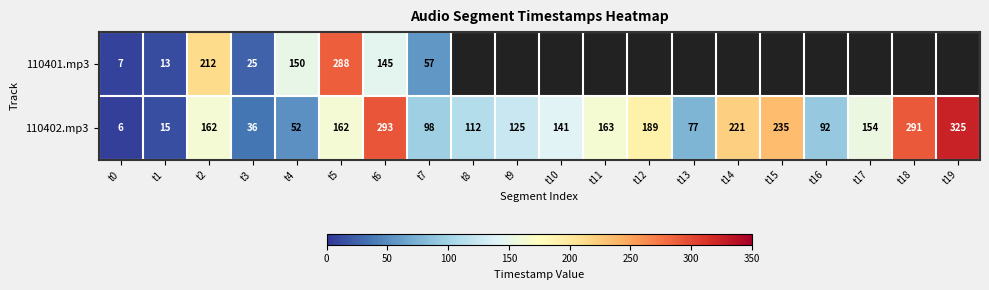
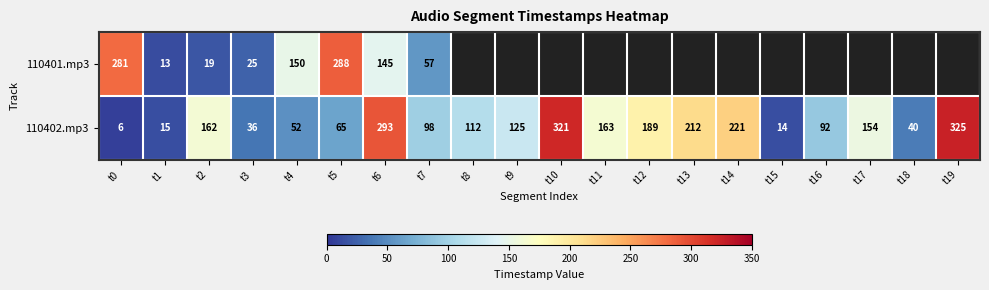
110401.mp3, t0: 7 -> 281
110401.mp3, t2: 212 -> 19
110402.mp3, t5: 162 -> 65
110402.mp3, t10: 141 -> 321
110402.mp3, t13: 77 -> 212
110402.mp3, t15: 235 -> 14
110402.mp3, t18: 291 -> 40
